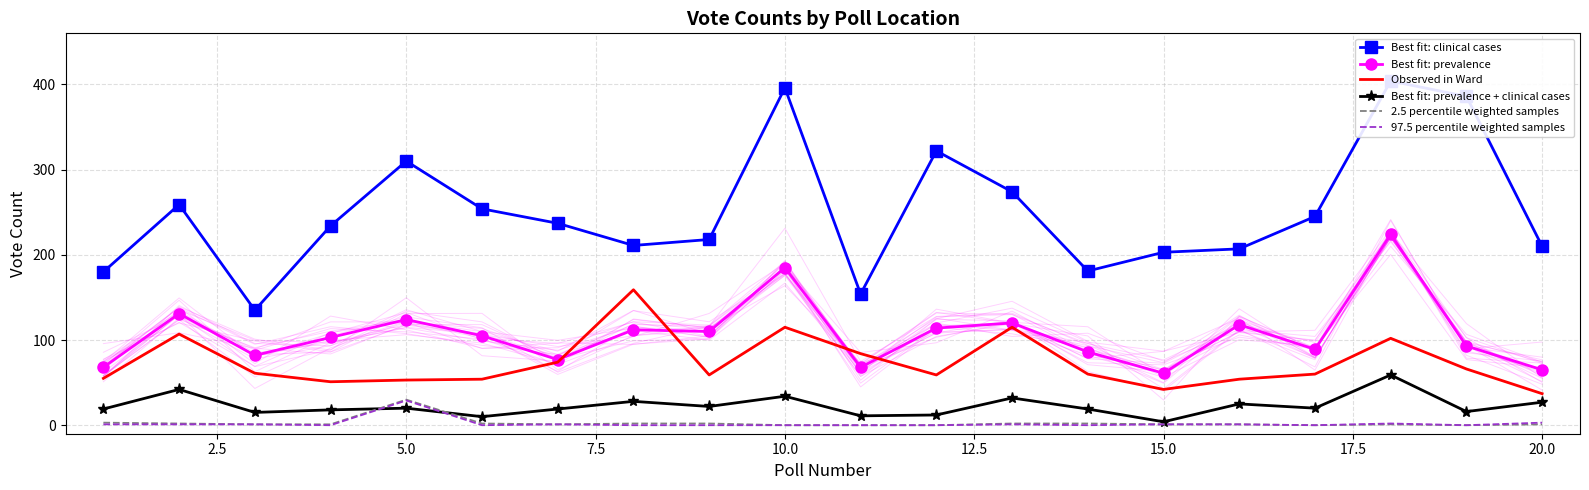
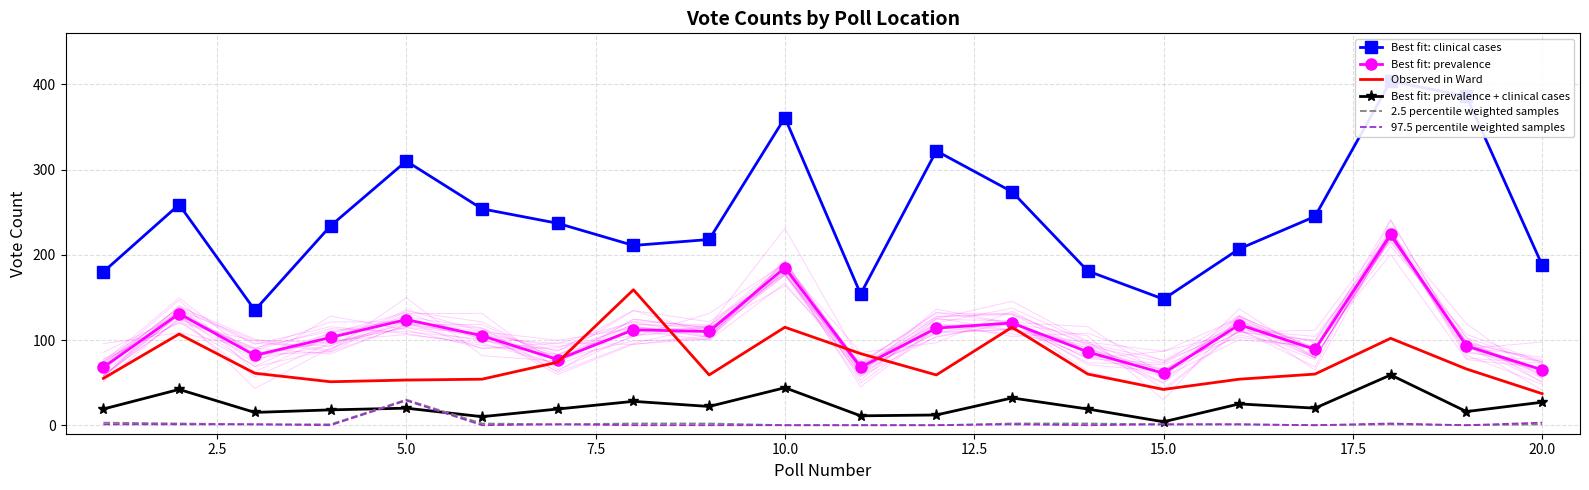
Best fit: clinical cases, 10.0: 400 -> 360
Best fit: prevalence + clinical cases, 10.0: 30 -> 40
Best fit: clinical cases, 15.0: 200 -> 150
Best fit: clinical cases, 20.0: 210 -> 190
